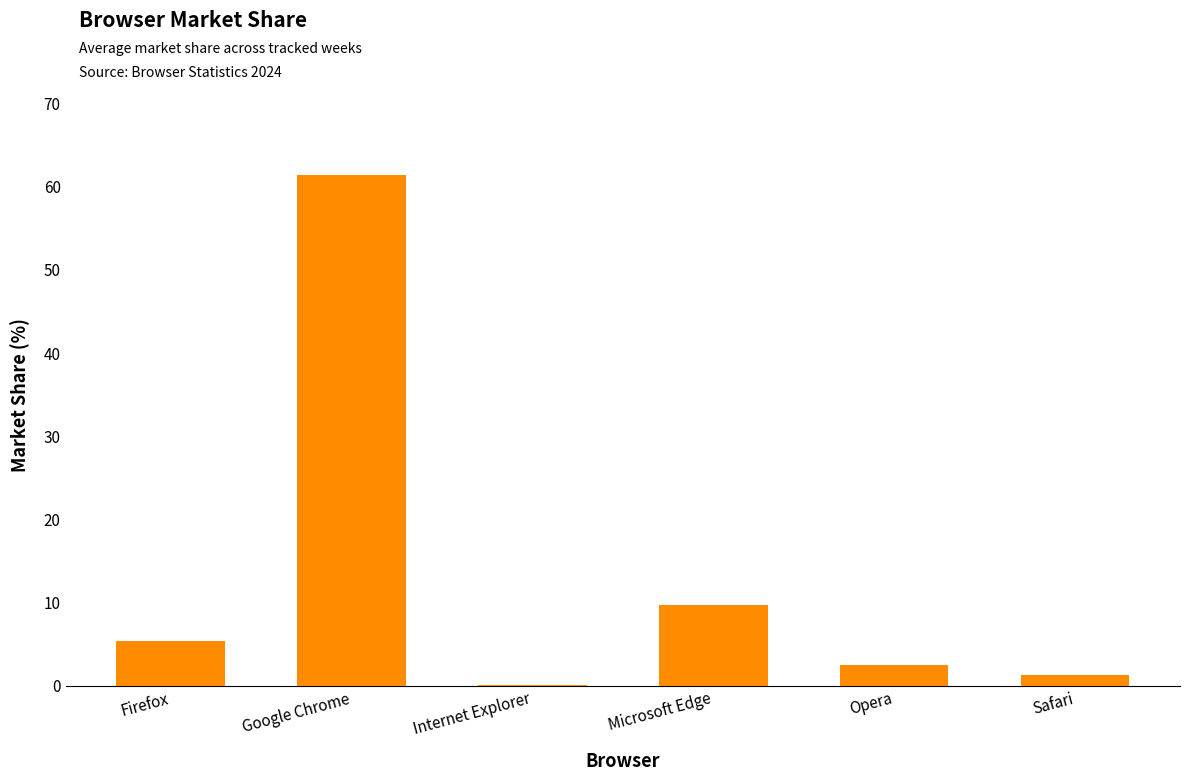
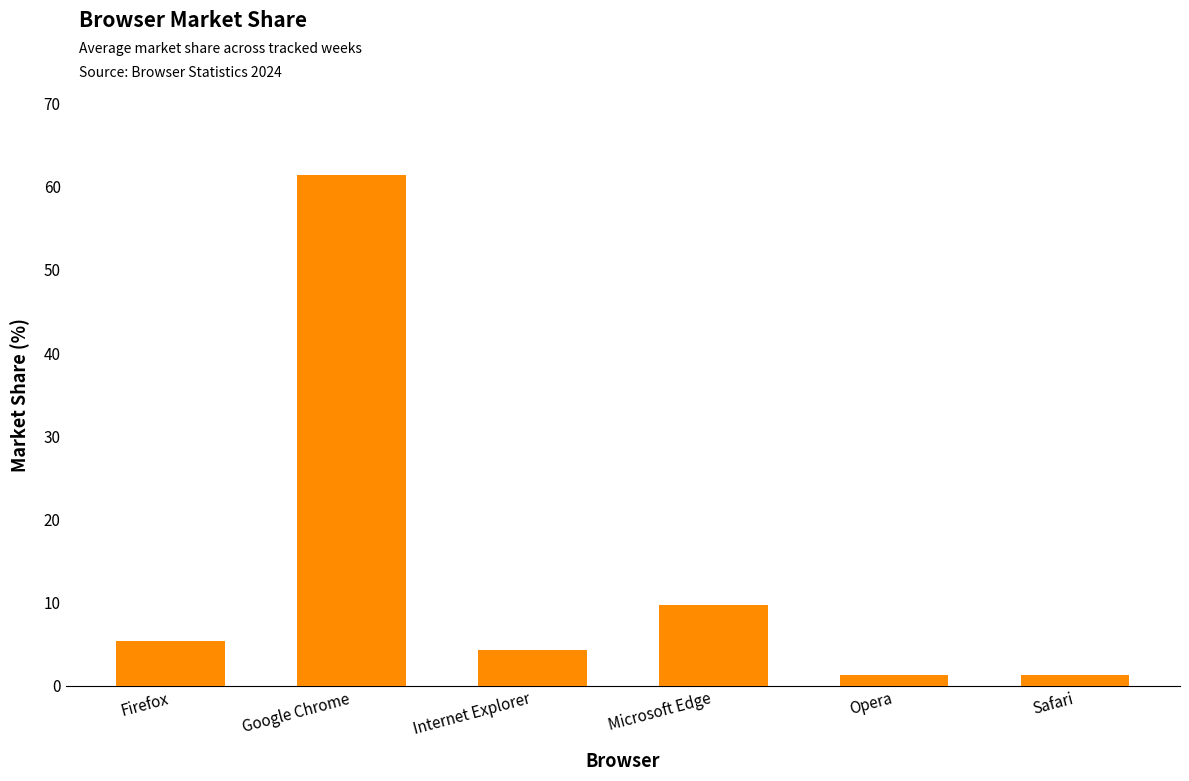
Internet Explorer: 0 -> 4
Opera: 2 -> 1
